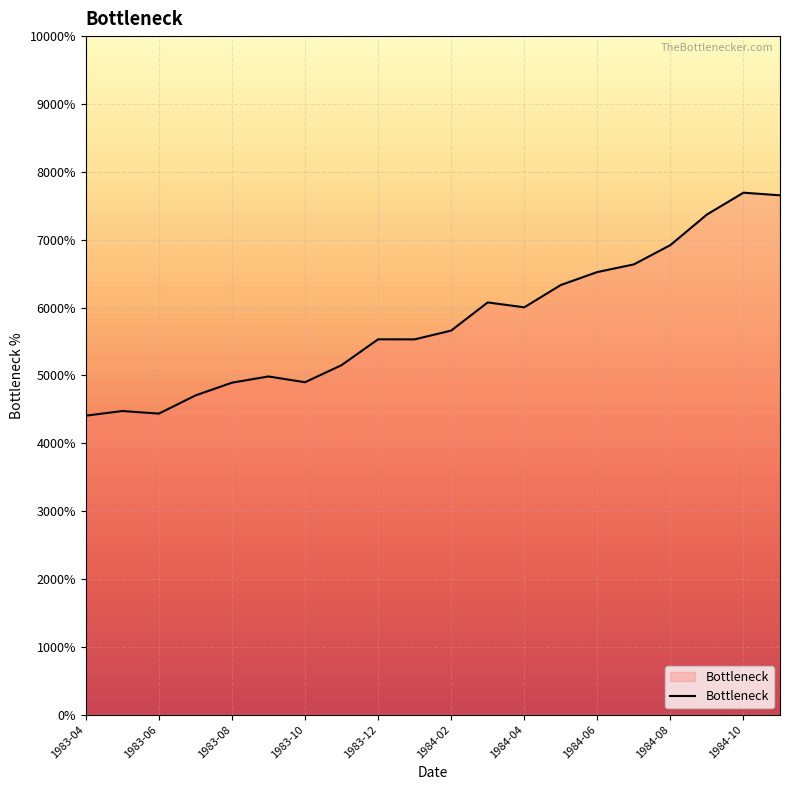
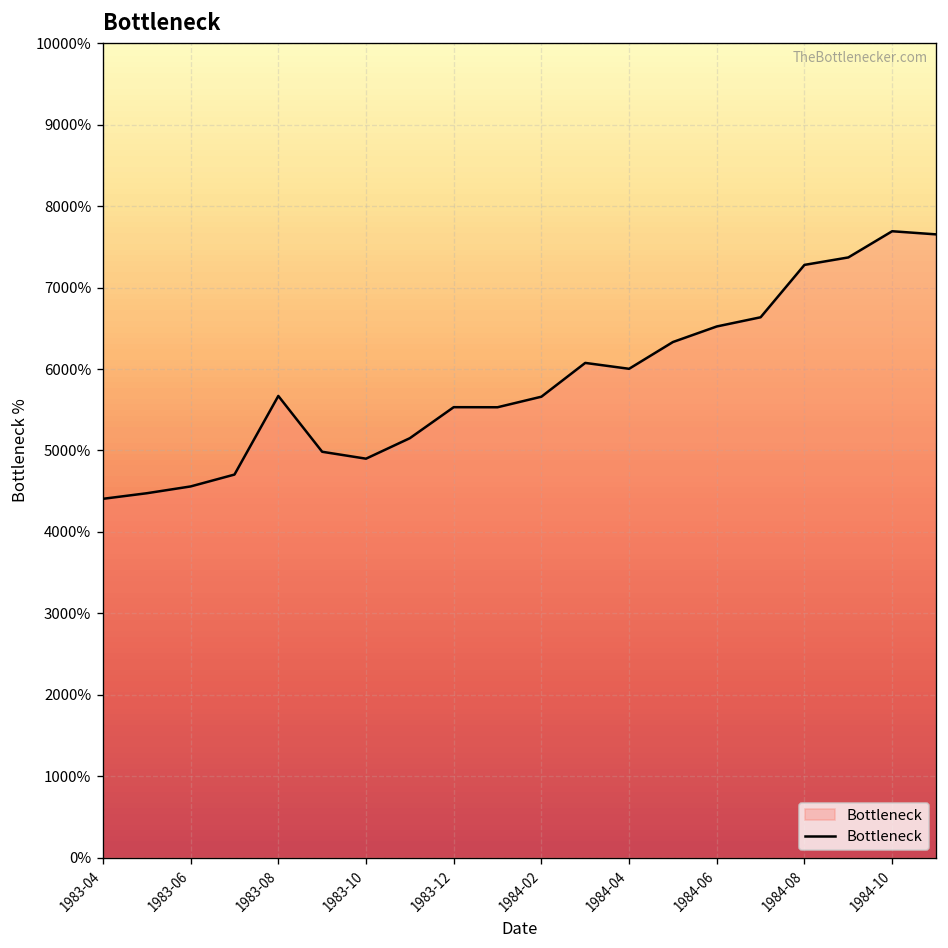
1983-06: 4400% -> 4600%
1983-08: 4900% -> 5700%
1984-08: 6900% -> 7300%
